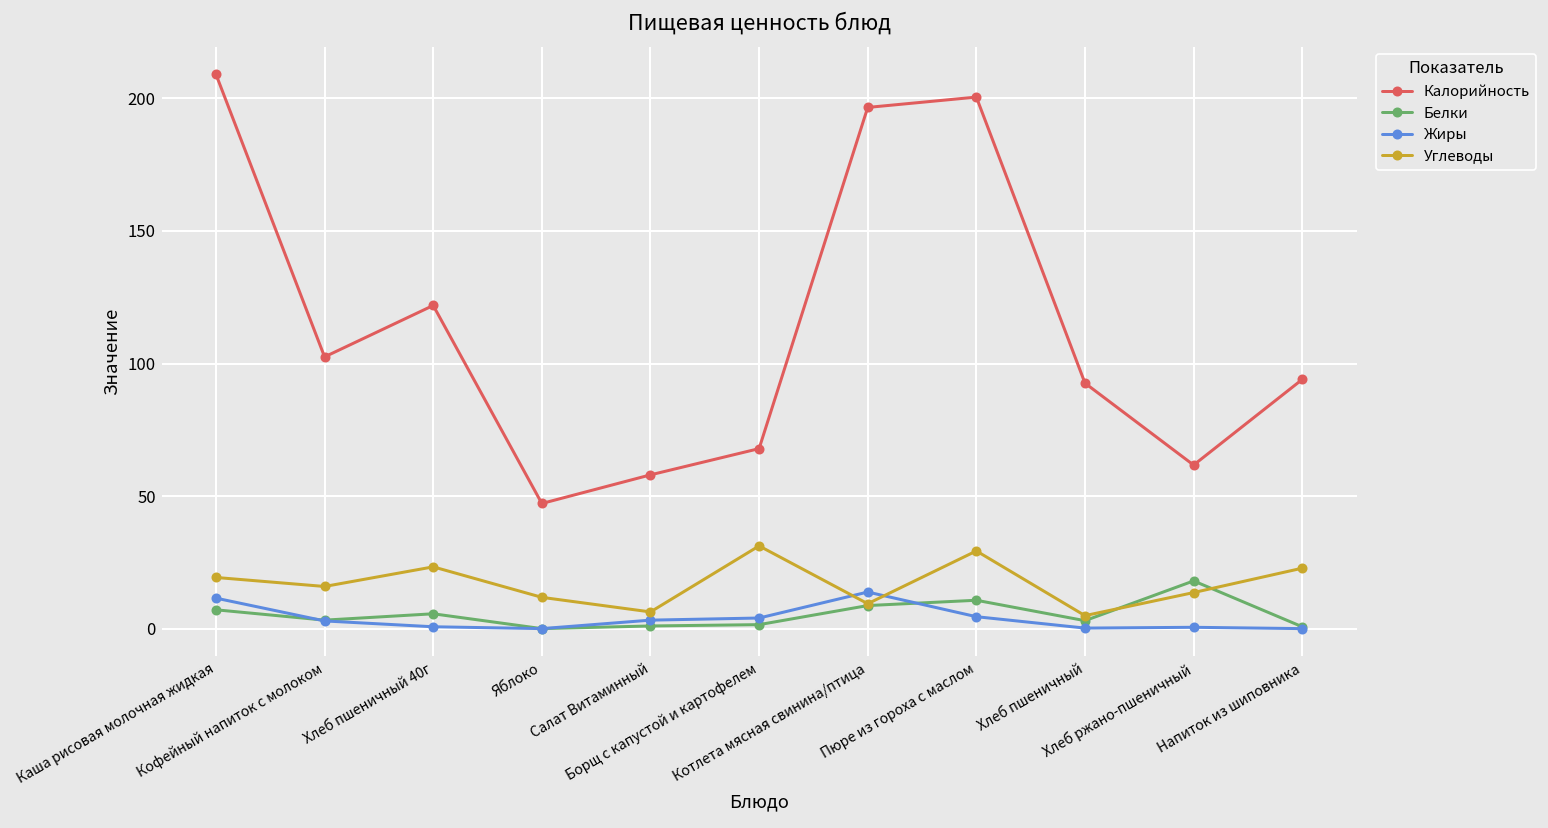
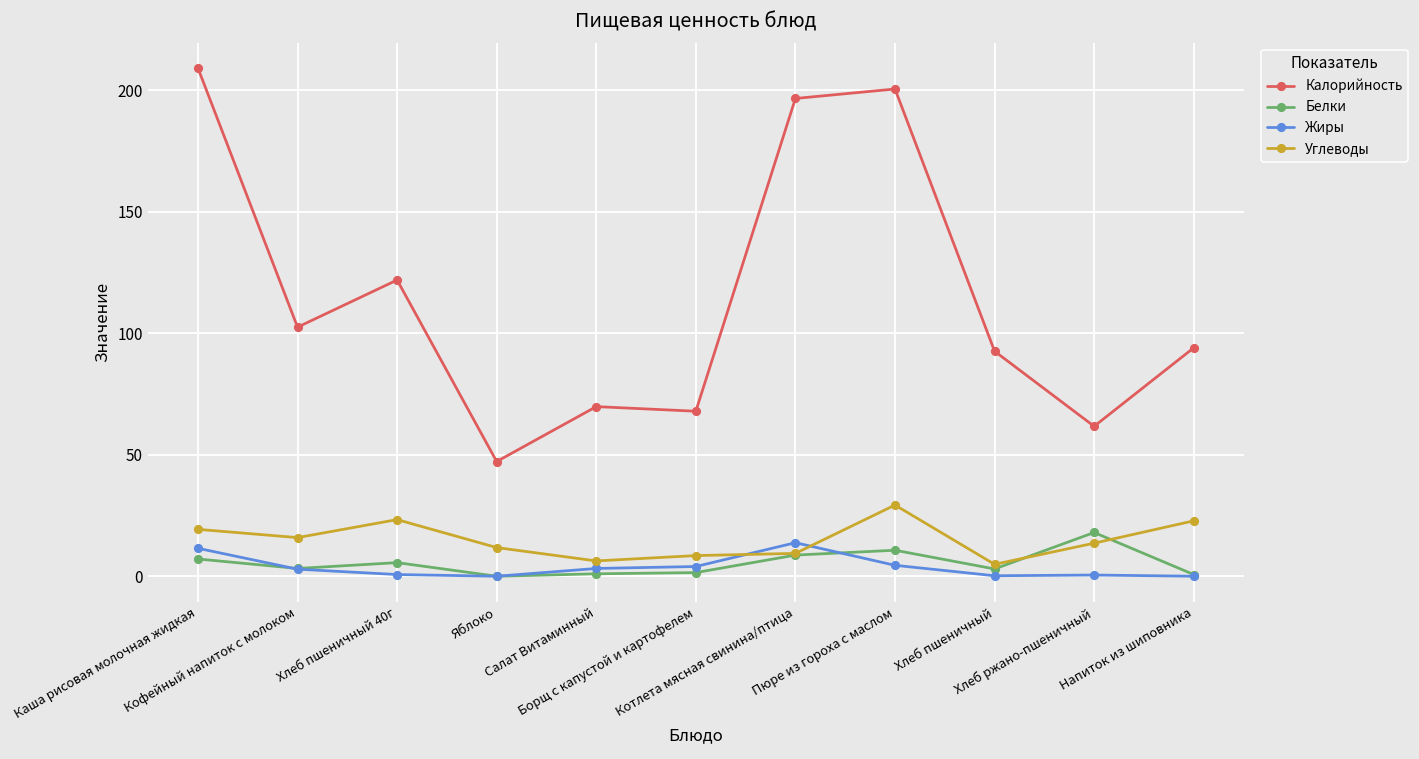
Калорийность, Салат Витаминный: 58 -> 70
Углеводы, Борщ с капустой и картофелем: 31 -> 9
